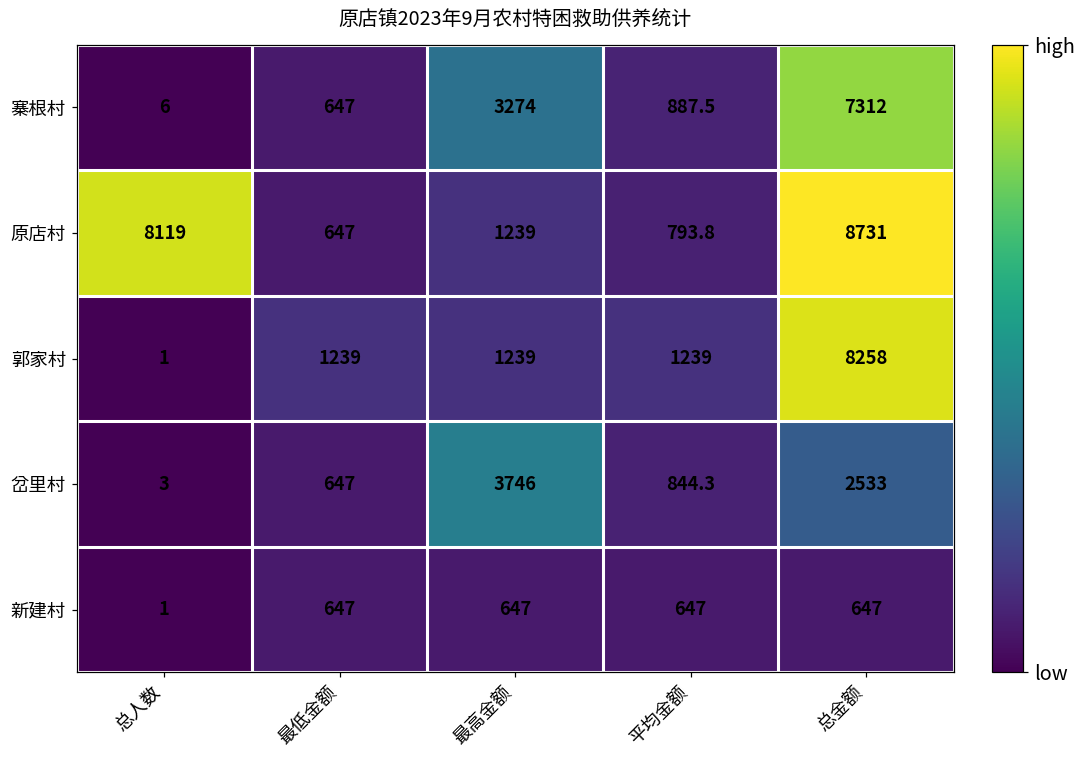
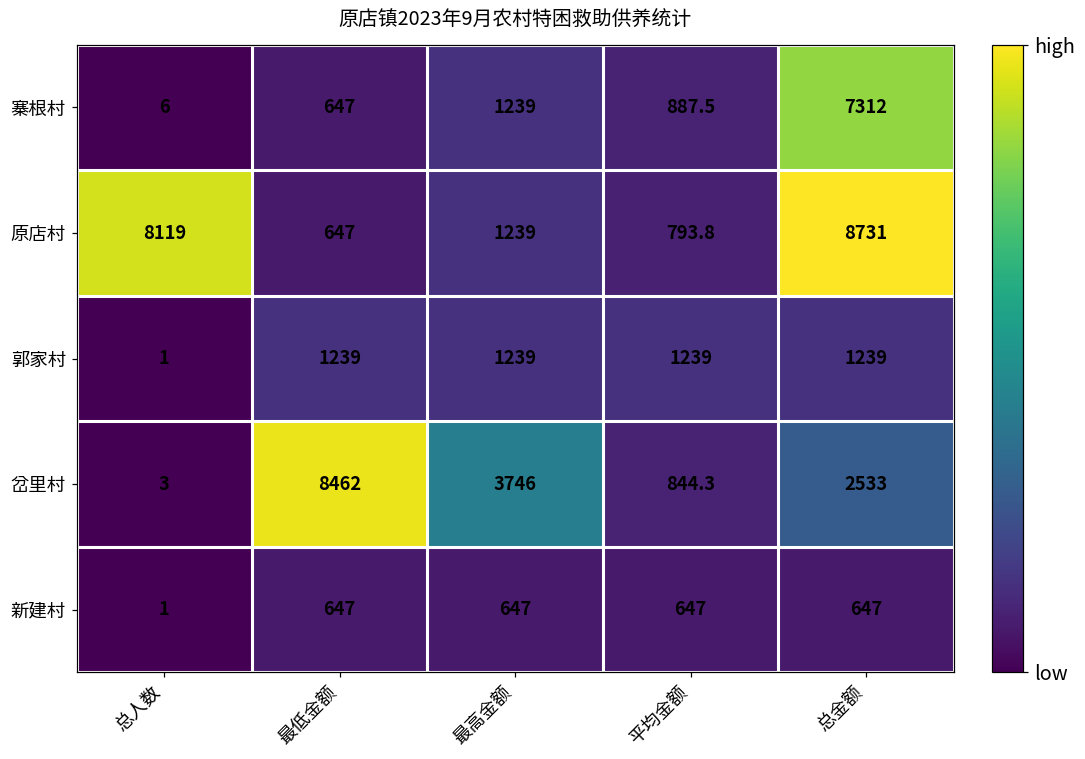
寨根村, 最高金额: 3274 -> 1239
郭家村, 总金额: 8258 -> 1239
岔里村, 最低金额: 647 -> 8462
